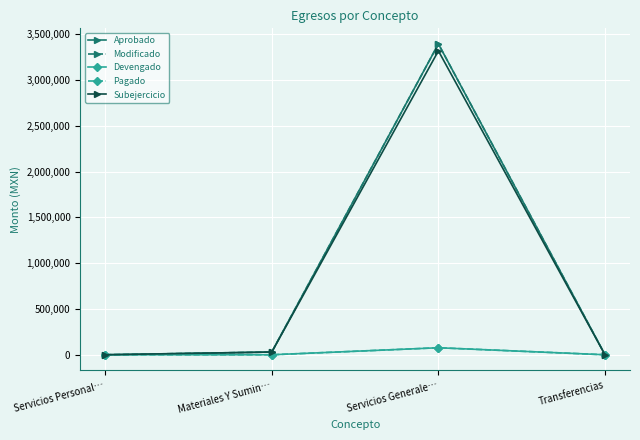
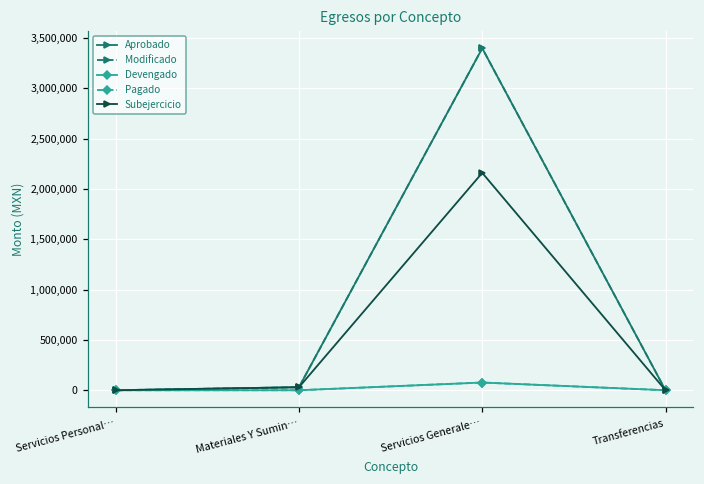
Subejercicio, Servicios Generale…: 3,300,000 -> 2,200,000
